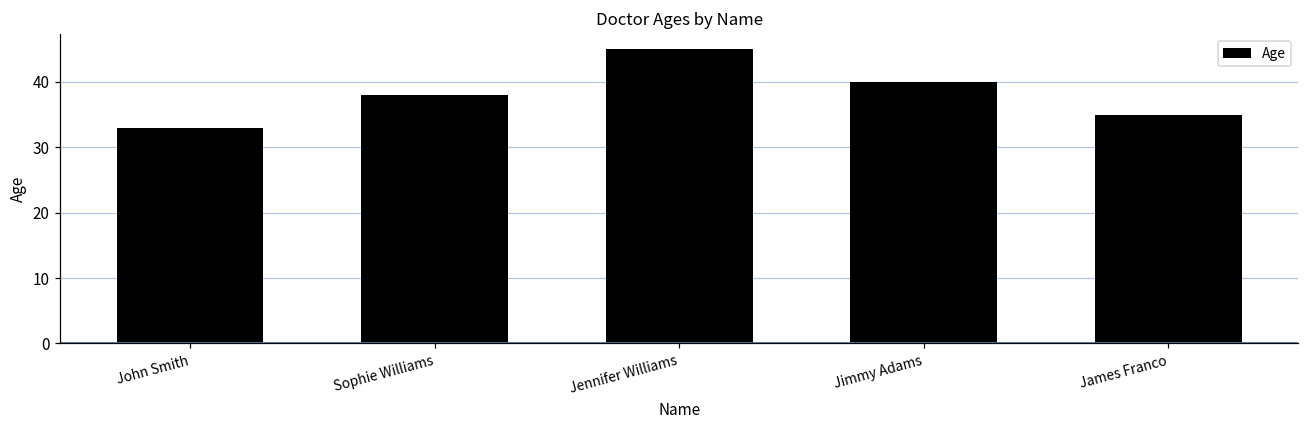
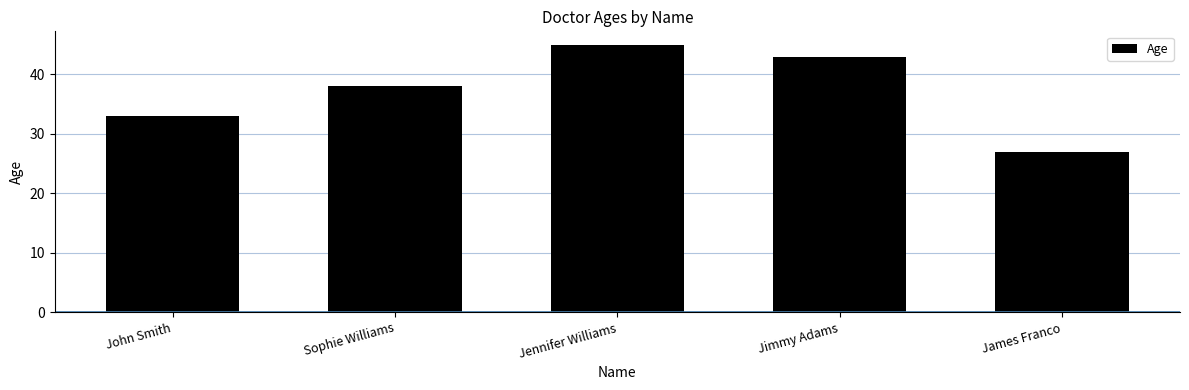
Jimmy Adams: 40 -> 43
James Franco: 35 -> 27
